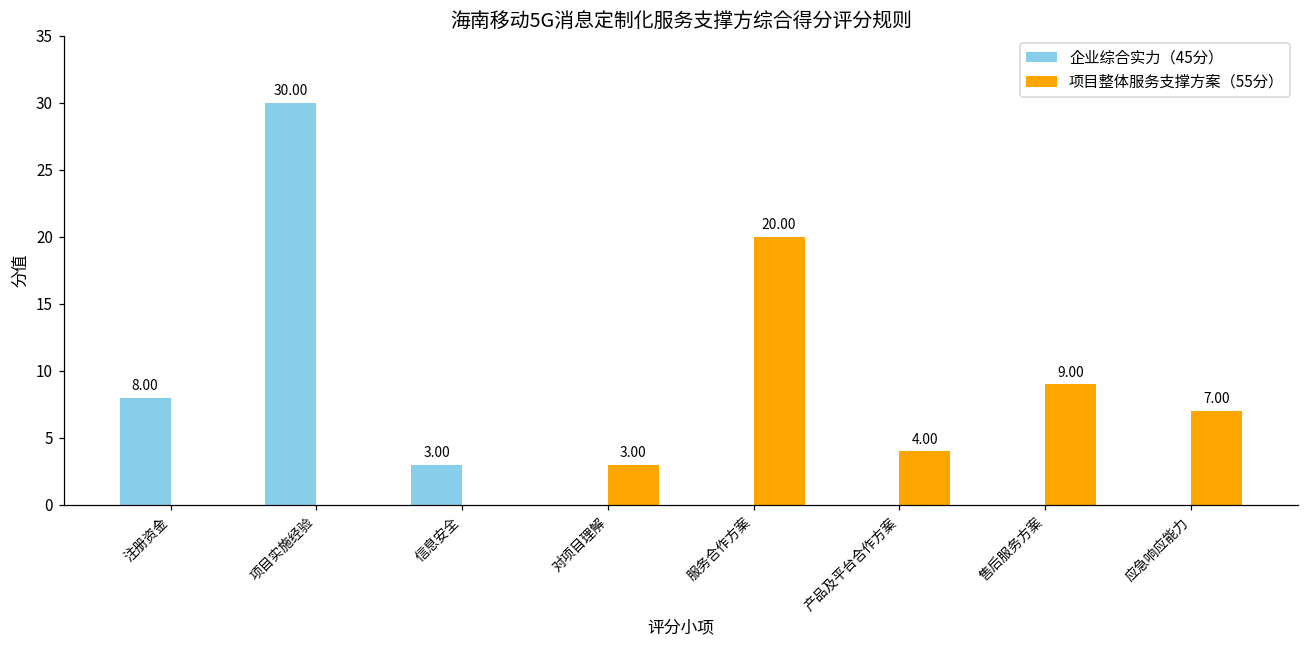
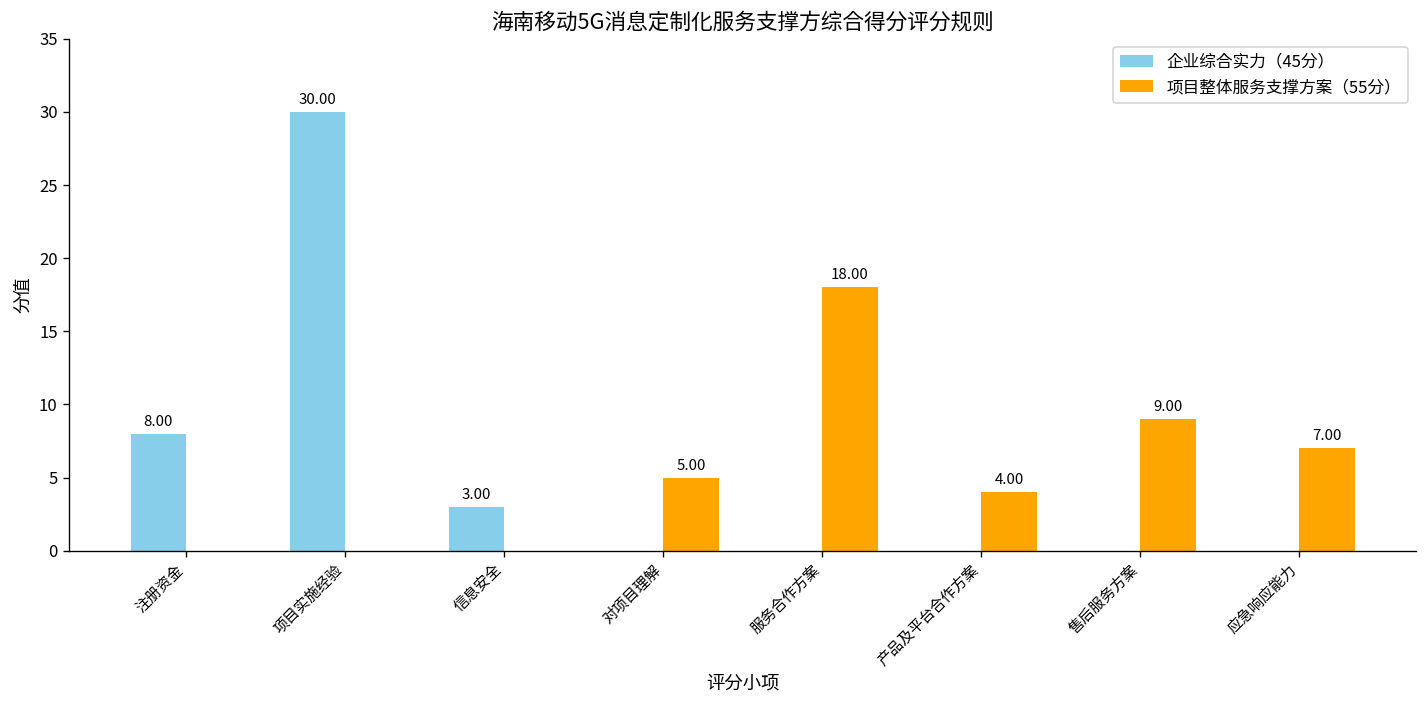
项目整体服务支撑方案（55分）, 对项目理解: 3.00 -> 5.00
项目整体服务支撑方案（55分）, 服务合作方案: 20.00 -> 18.00
